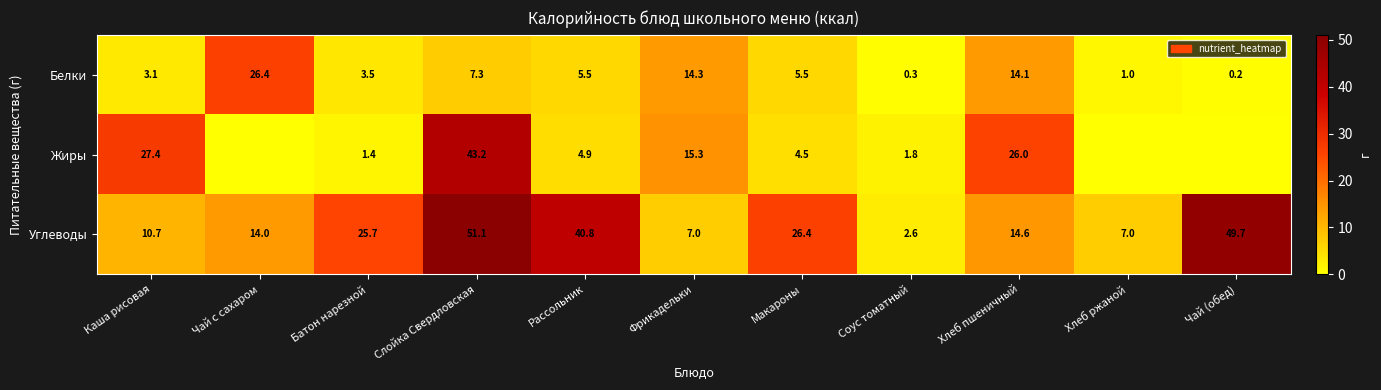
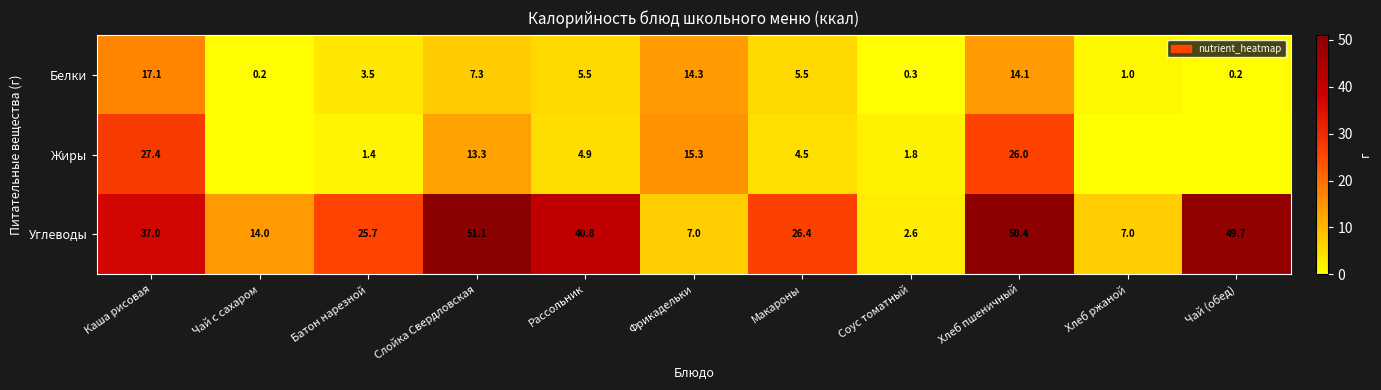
Белки, Каша рисовая: 3.1 -> 17.1
Белки, Чай с сахаром: 26.4 -> 0.2
Жиры, Слойка Свердловская: 43.2 -> 13.3
Углеводы, Каша рисовая: 10.7 -> 37.0
Углеводы, Хлеб пшеничный: 14.6 -> 50.4
